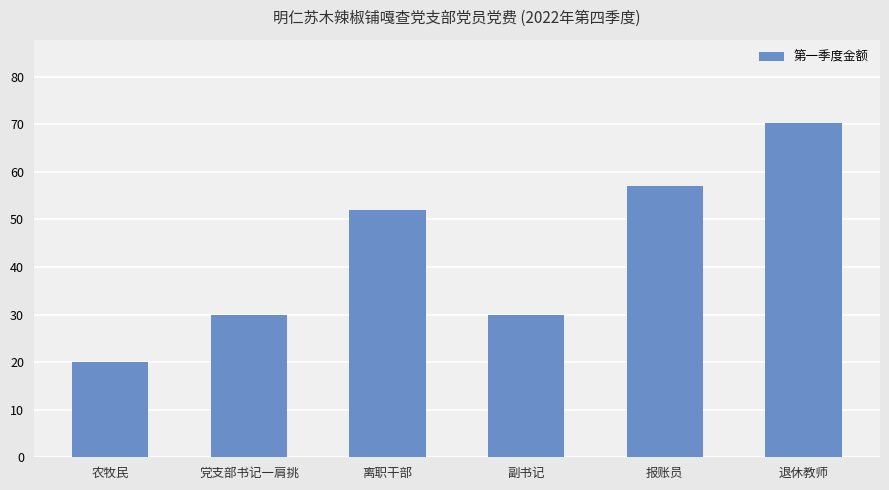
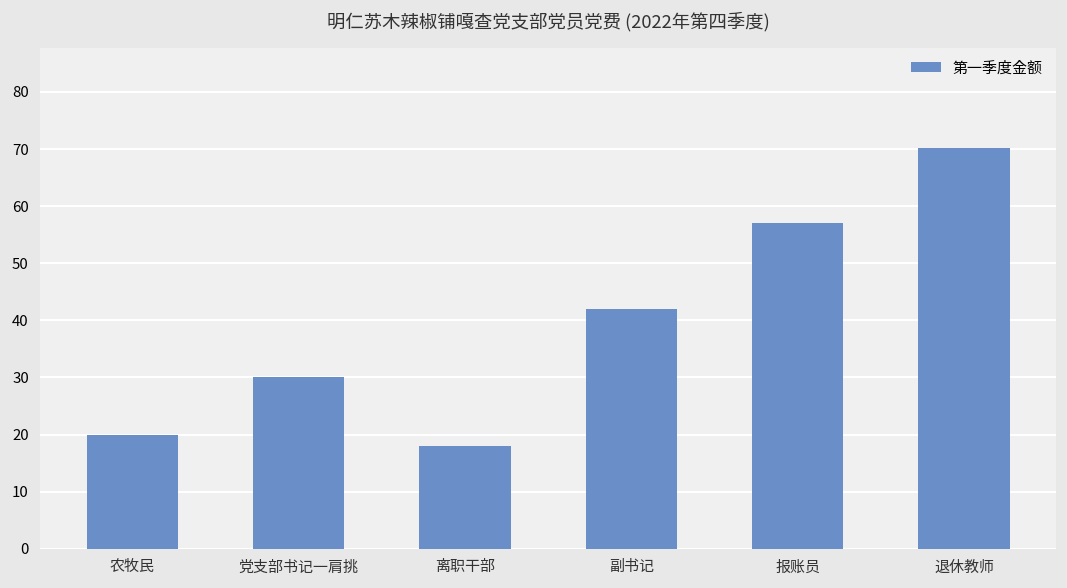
离职干部: 52 -> 18
副书记: 30 -> 42
